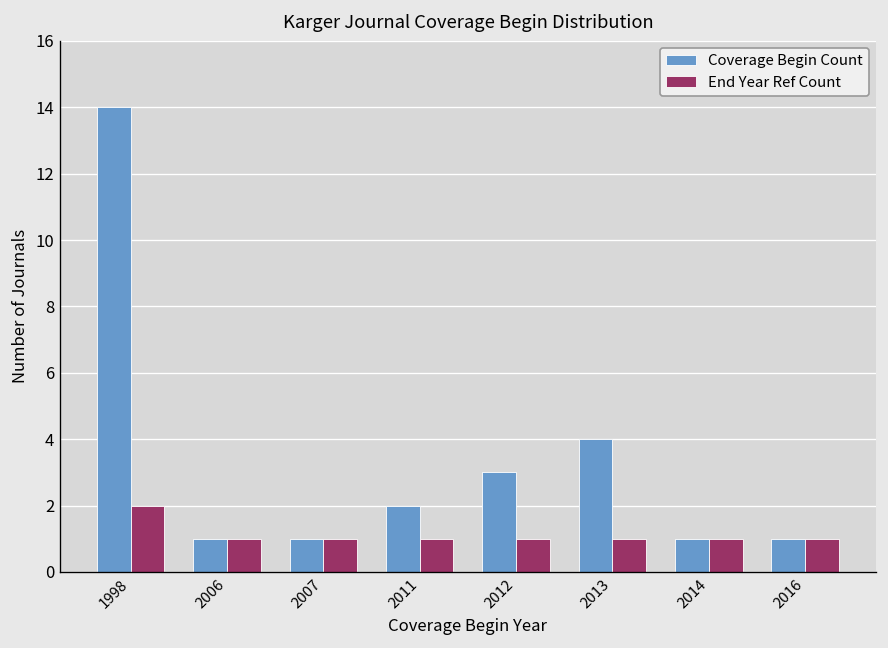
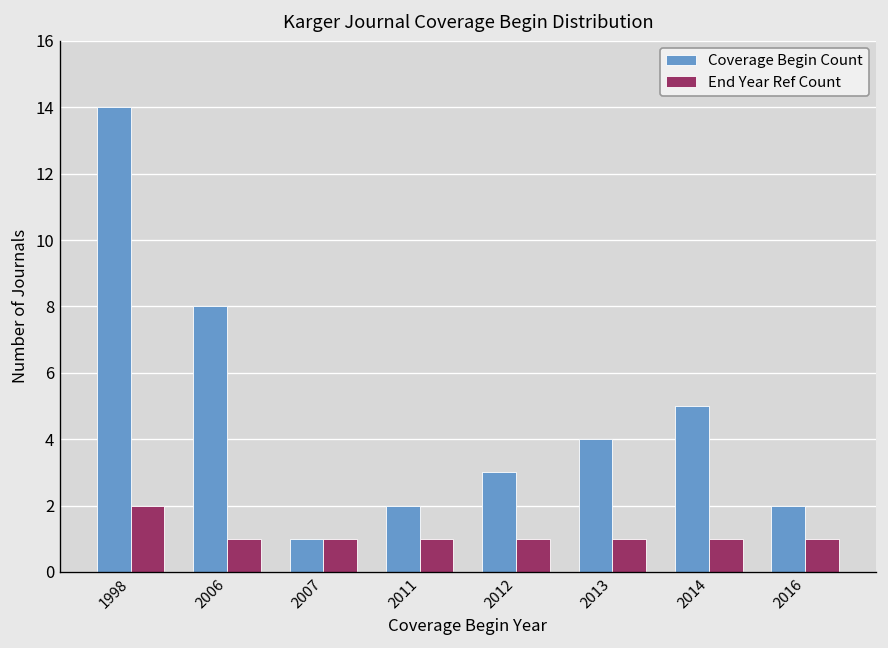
Coverage Begin Count, 2006: 1 -> 8
Coverage Begin Count, 2014: 1 -> 5
Coverage Begin Count, 2016: 1 -> 2
